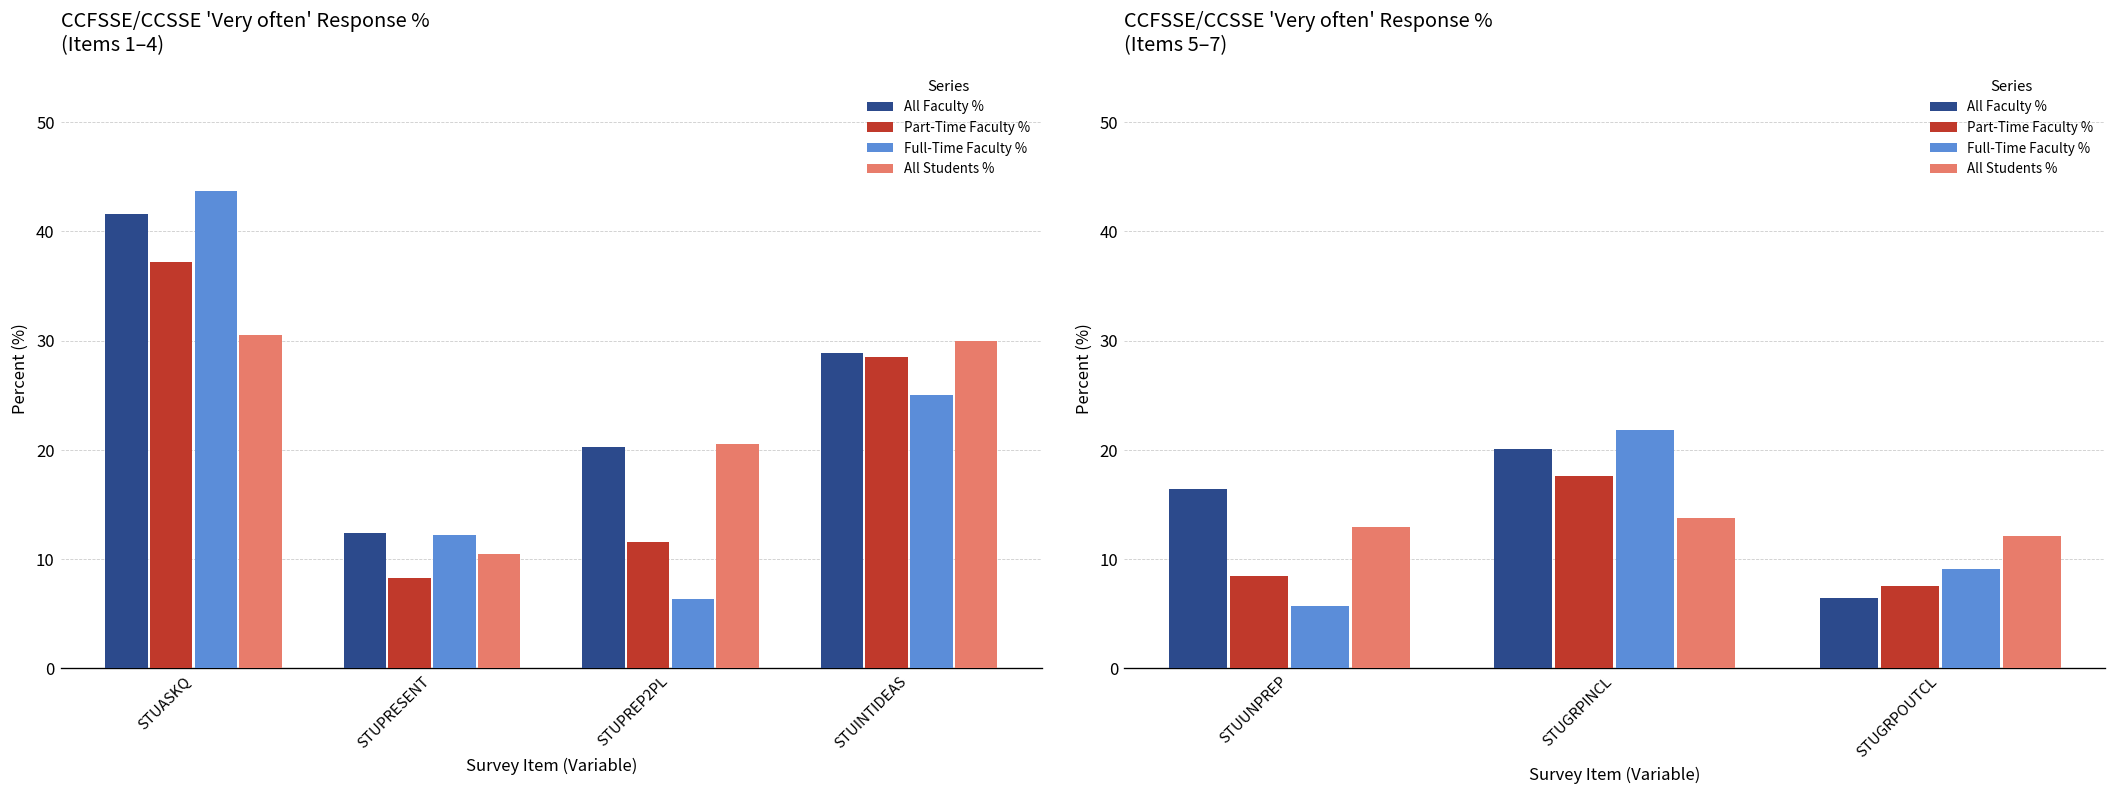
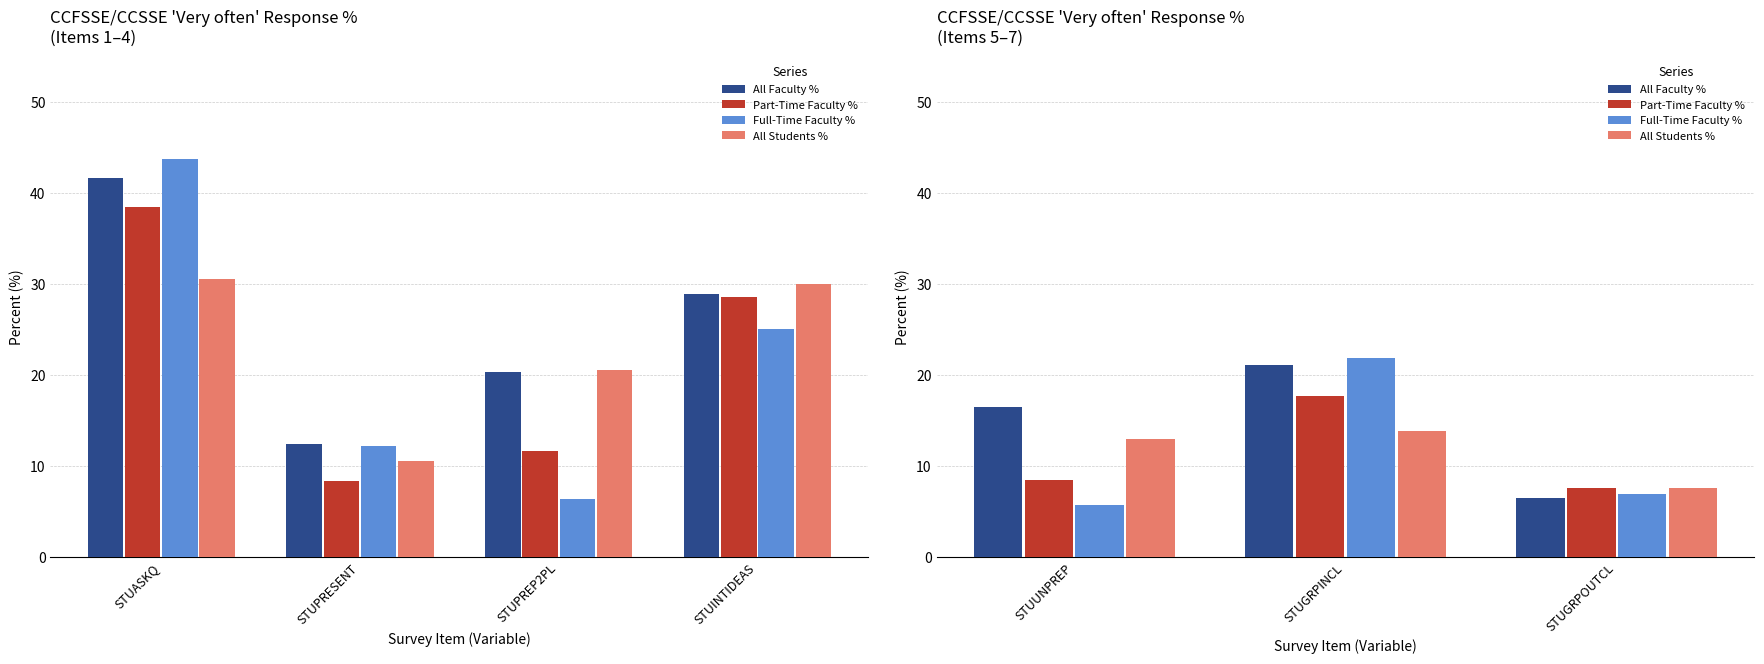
CCFSSE/CCSSE 'Very often' Response % (Items 1–4), Part-Time Faculty %, STUASKQ: 37 -> 38
CCFSSE/CCSSE 'Very often' Response % (Items 5–7), All Faculty %, STUGRPINCL: 20 -> 21
CCFSSE/CCSSE 'Very often' Response % (Items 5–7), Full-Time Faculty %, STUGRPOUTCL: 9 -> 7
CCFSSE/CCSSE 'Very often' Response % (Items 5–7), All Students %, STUGRPOUTCL: 12 -> 8
